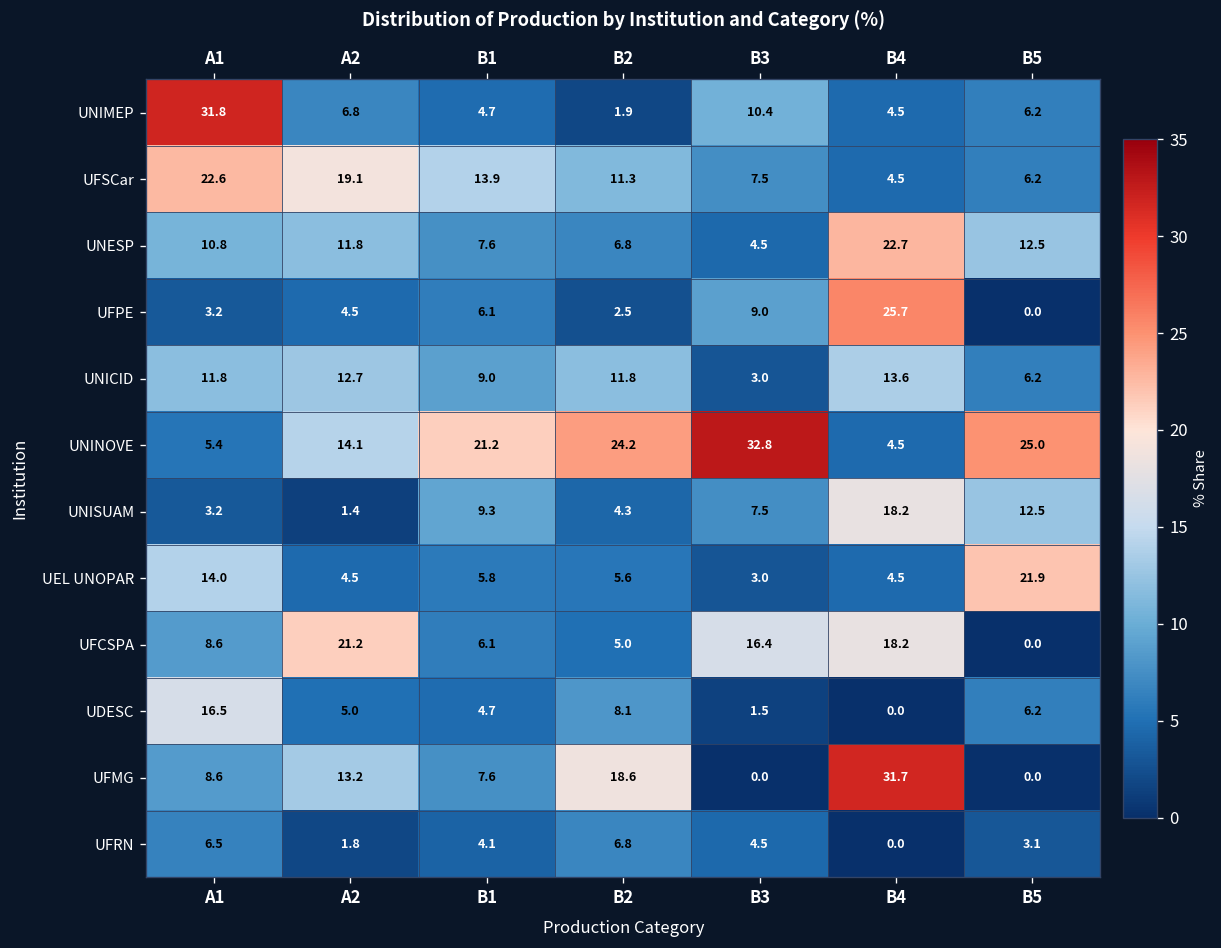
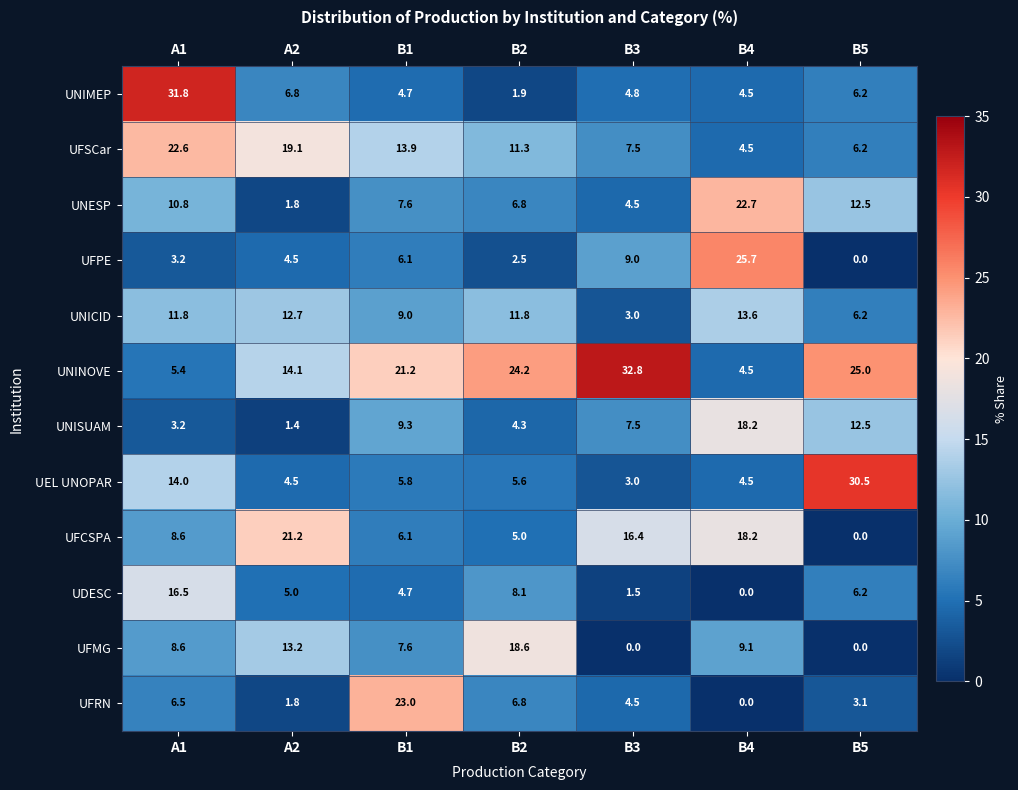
UNIMEP, B3: 10.4 -> 4.8
UNESP, A2: 11.8 -> 1.8
UEL UNOPAR, B5: 21.9 -> 30.5
UFMG, B4: 31.7 -> 9.1
UFRN, B1: 4.1 -> 23.0
